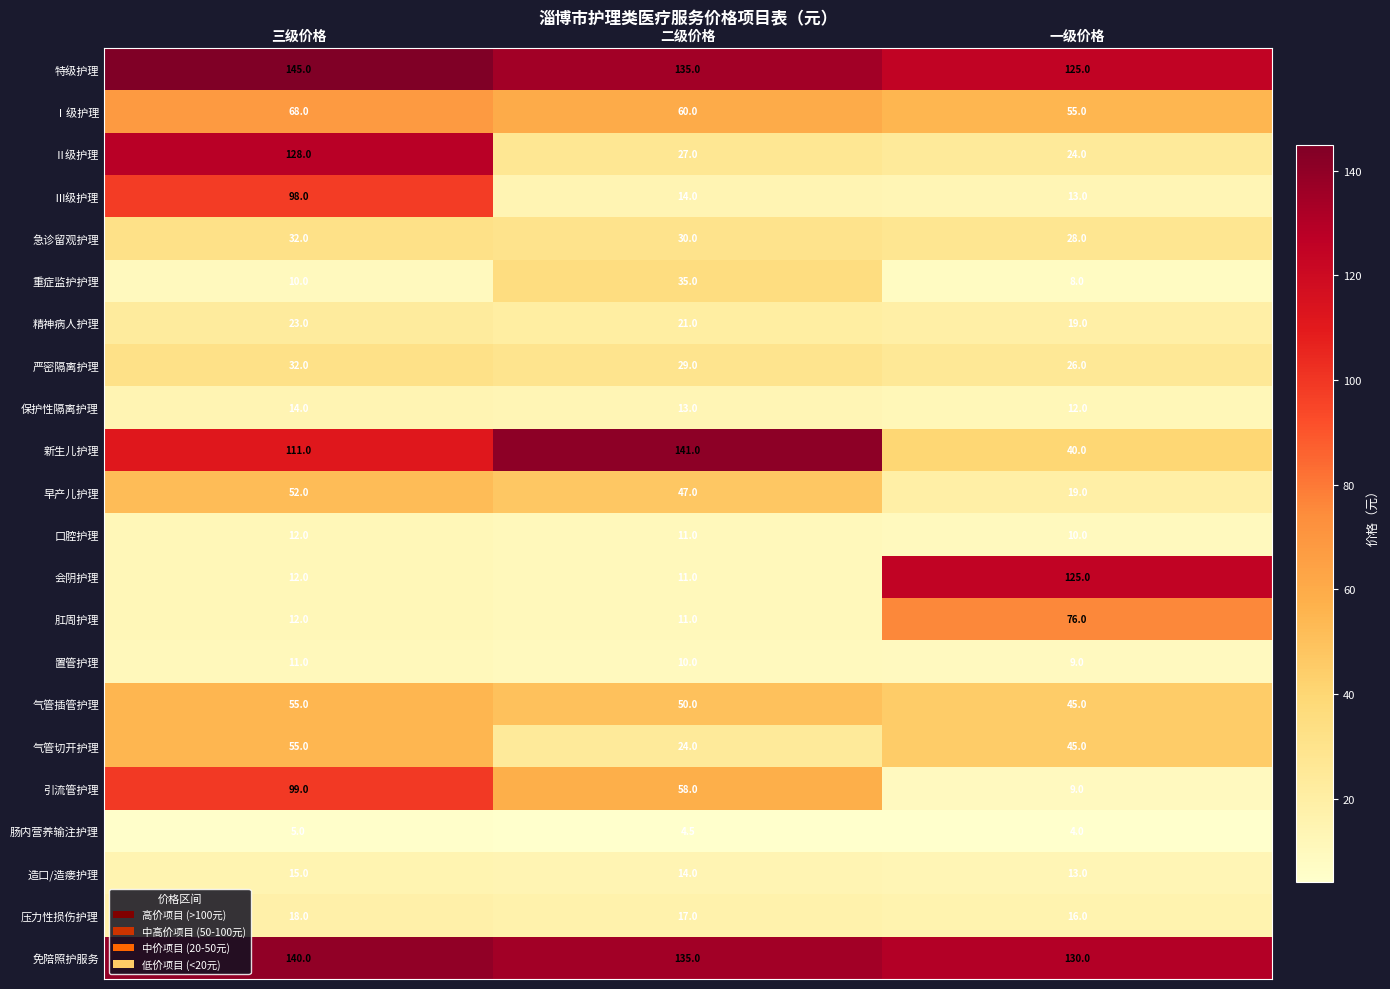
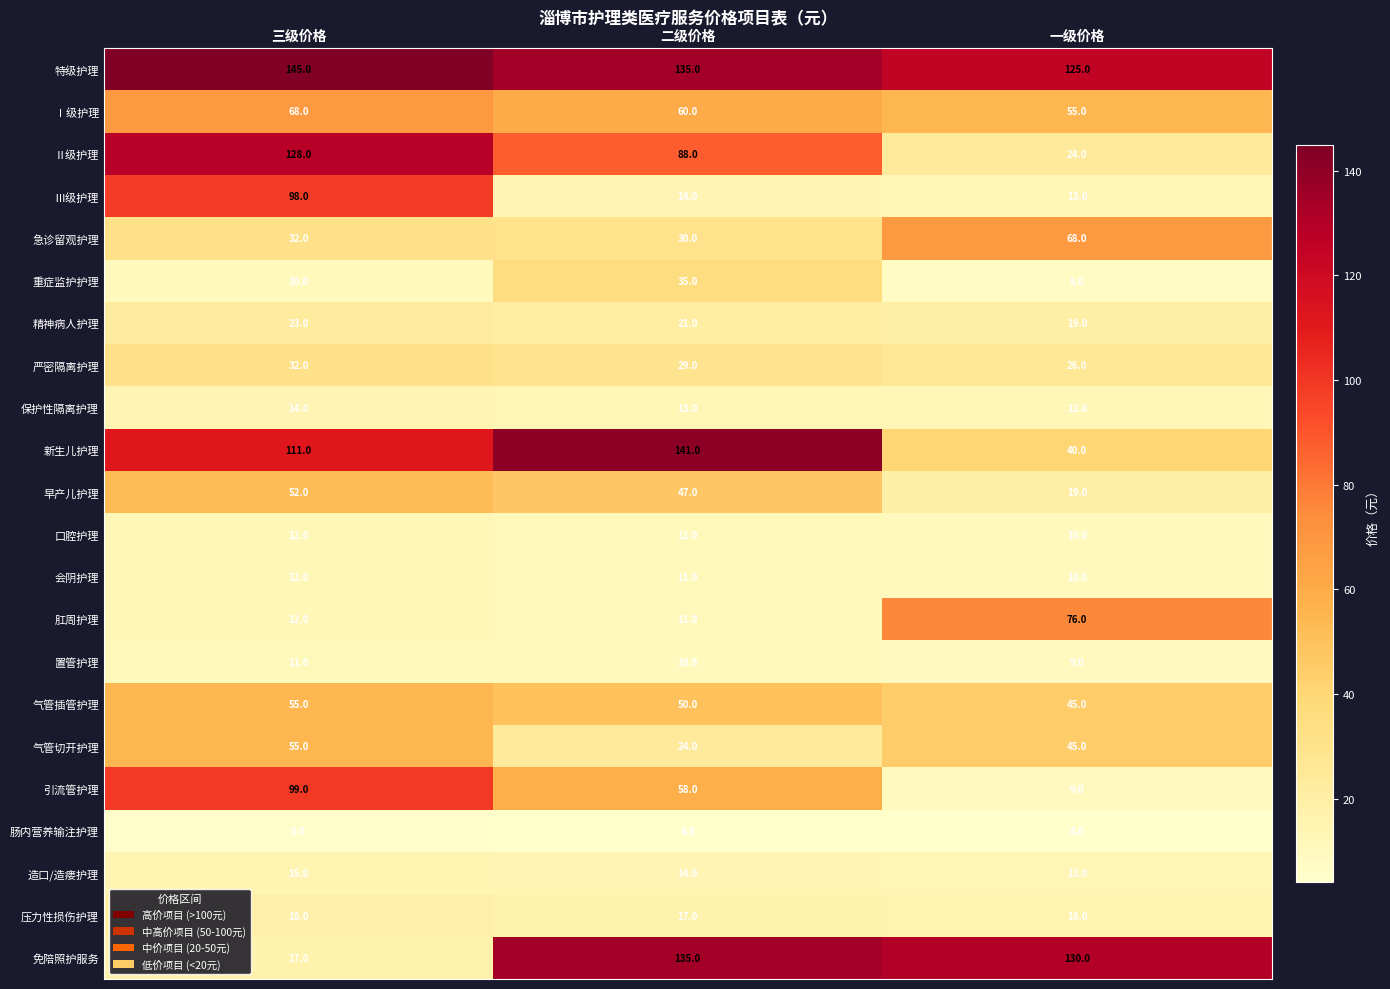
Ⅱ级护理, 二级价格: 27.0 -> 88.0
急诊留观护理, 一级价格: 28.0 -> 68.0
会阴护理, 一级价格: 125.0 -> 10.0
免陪照护服务, 三级价格: 140.0 -> 17.0
